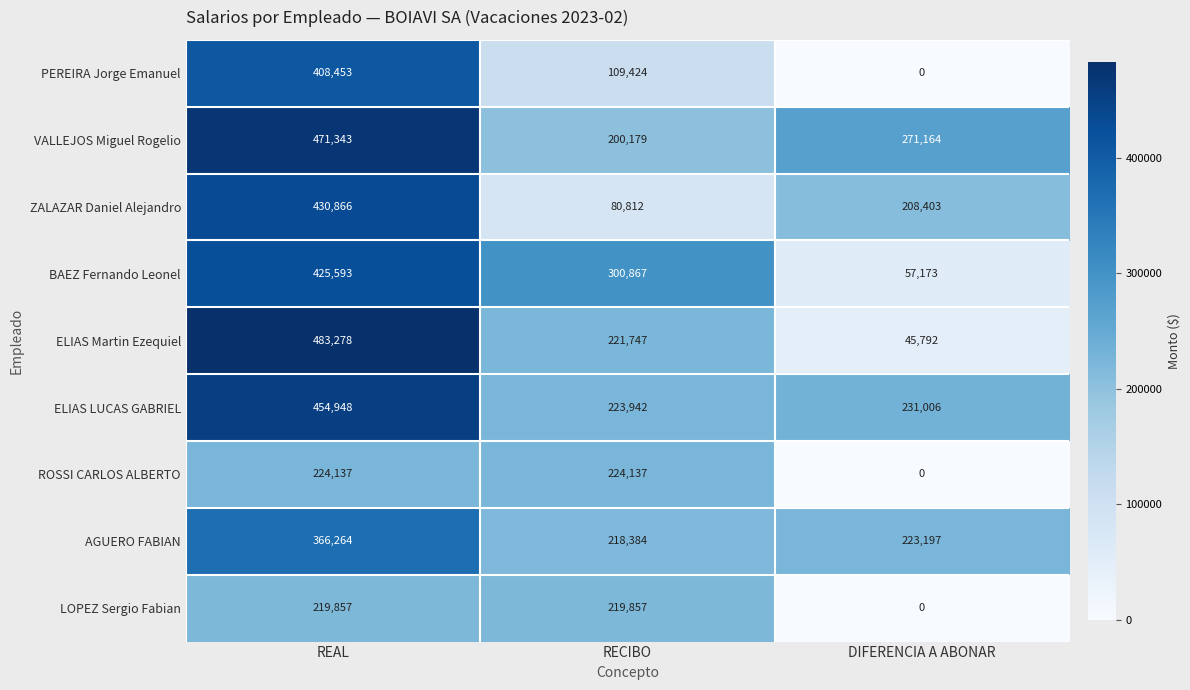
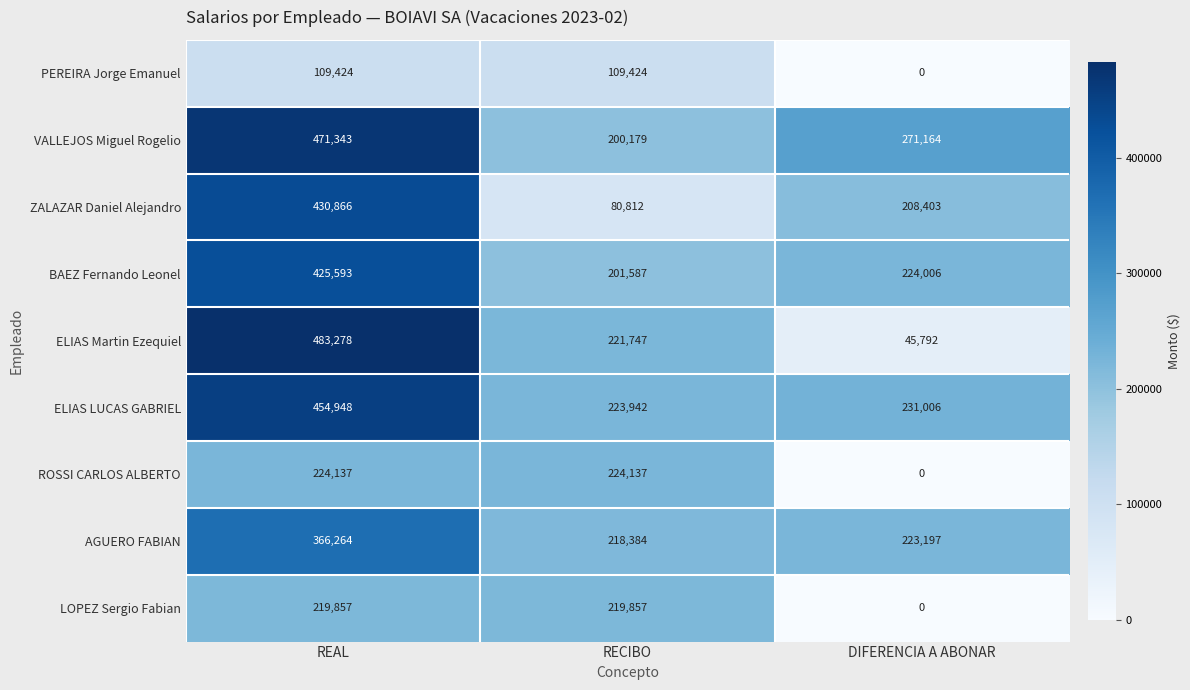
PEREIRA Jorge Emanuel, REAL: 408,453 -> 109,424
BAEZ Fernando Leonel, RECIBO: 300,867 -> 201,587
BAEZ Fernando Leonel, DIFERENCIA A ABONAR: 57,173 -> 224,006
